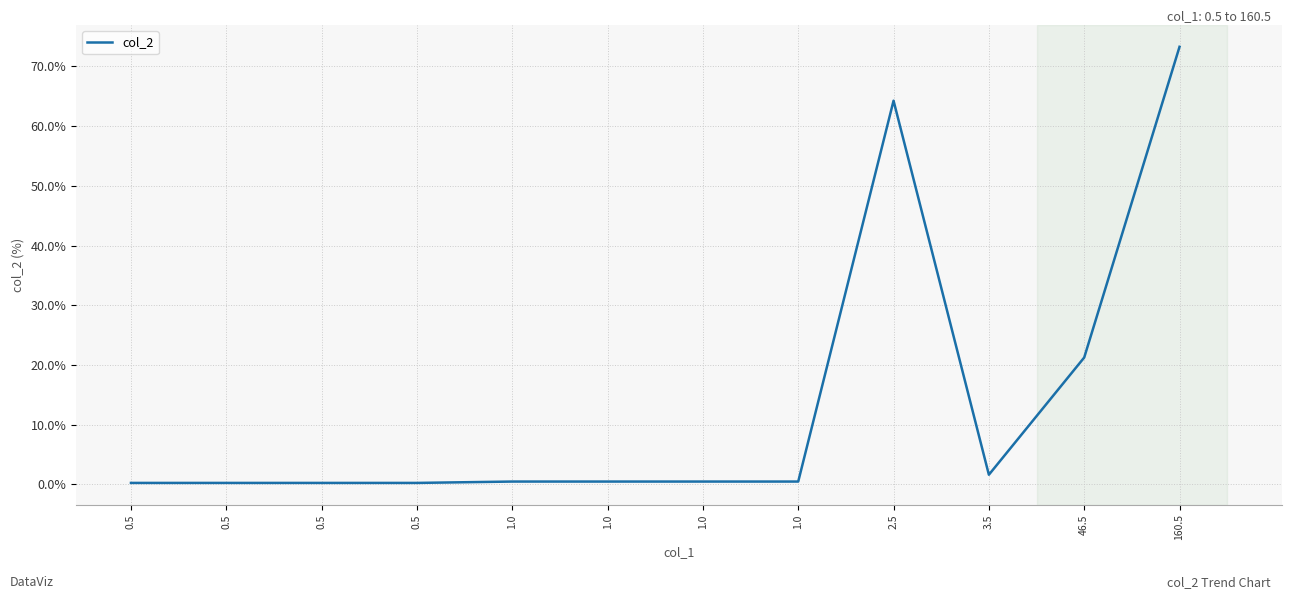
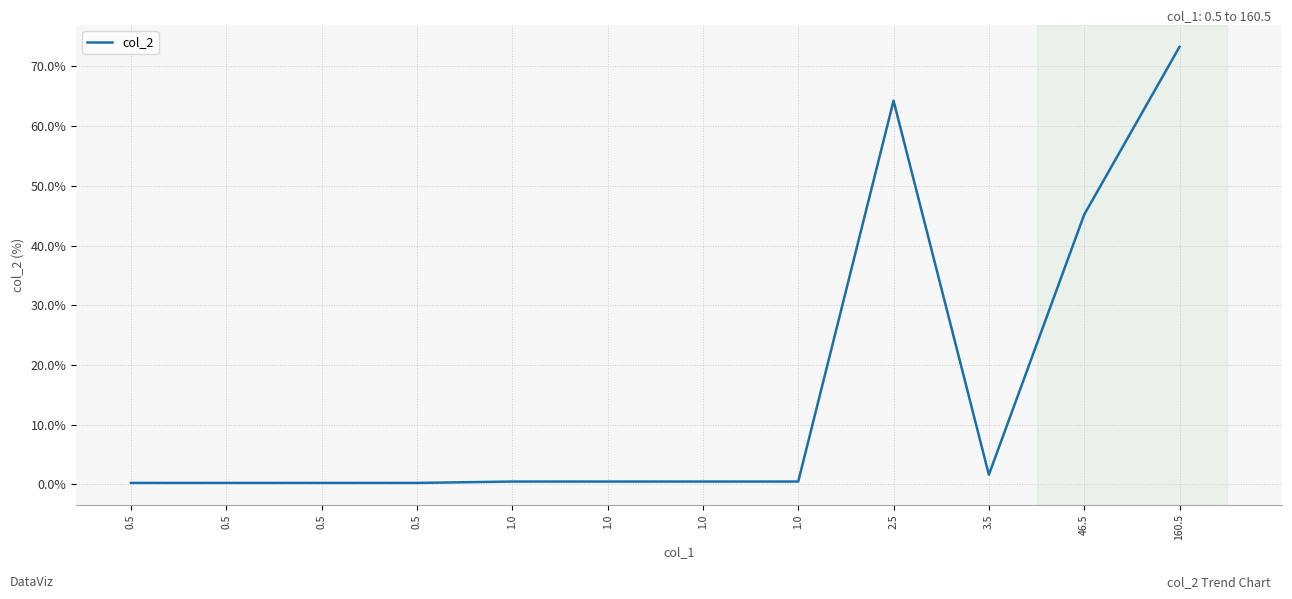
46.5: 21% -> 45%
